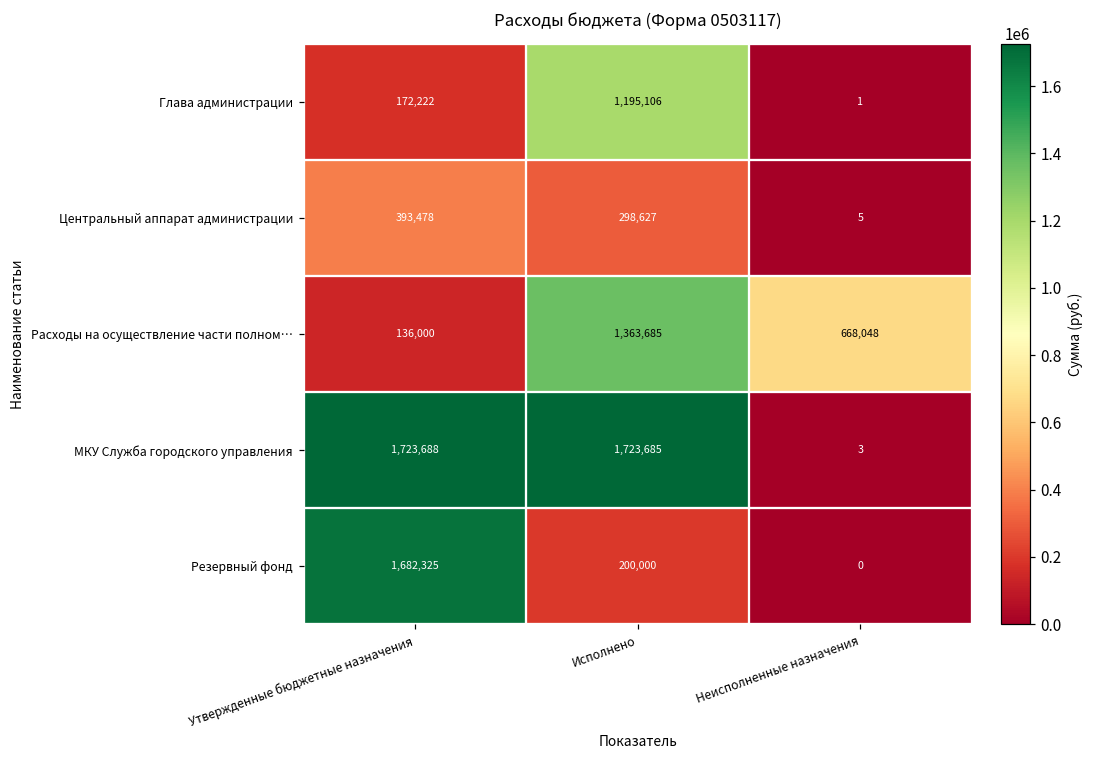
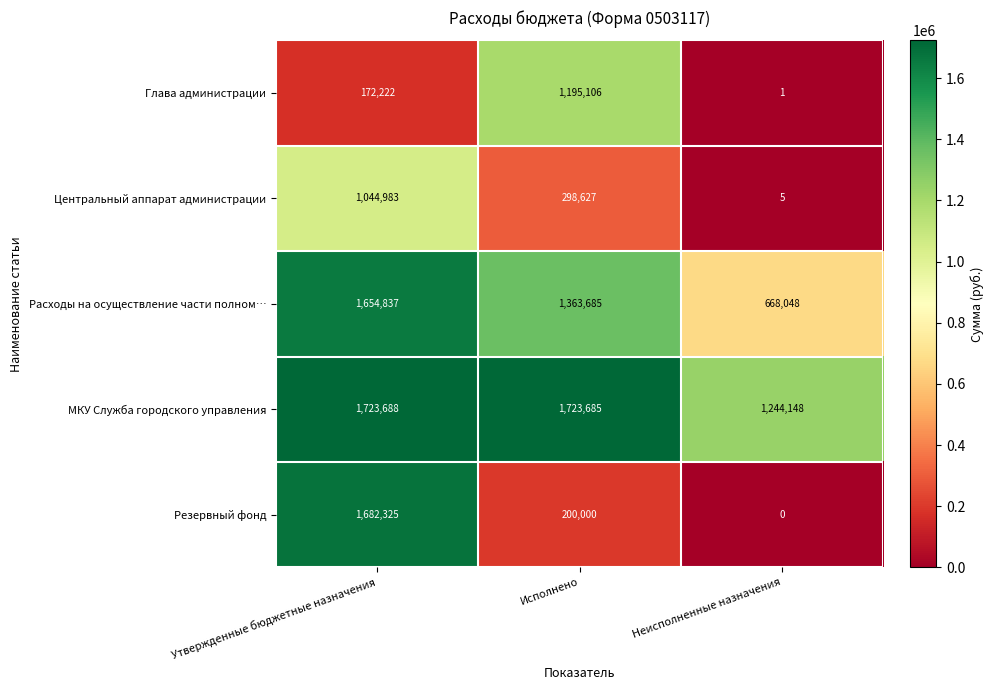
Центральный аппарат администрации, Утвержденные бюджетные назначения: 393,478 -> 1,044,983
Расходы на осуществление части полном…, Утвержденные бюджетные назначения: 136,000 -> 1,654,837
МКУ Служба городского управления, Неисполненные назначения: 3 -> 1,244,148
